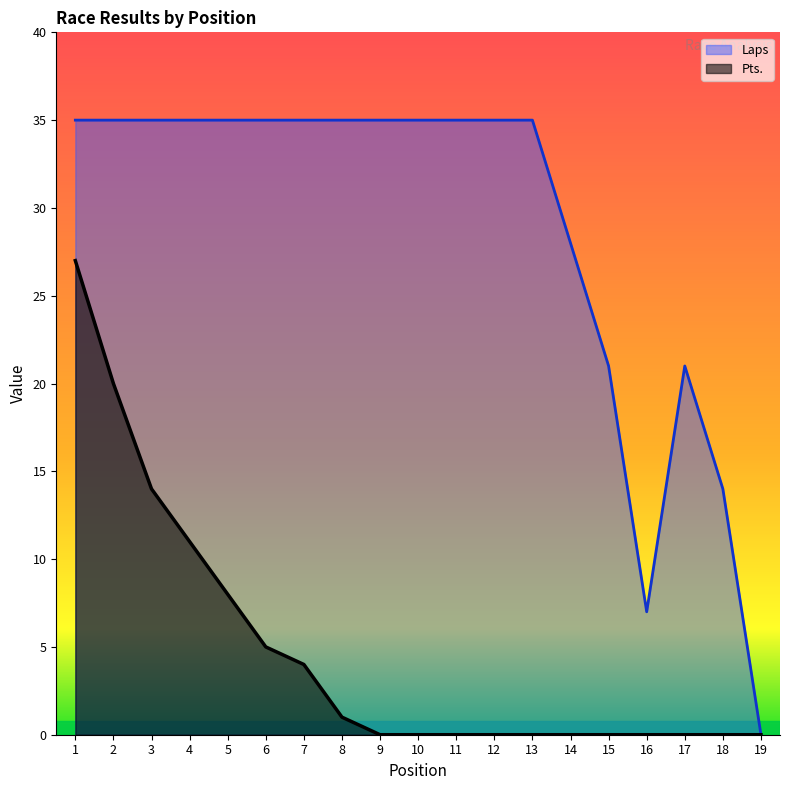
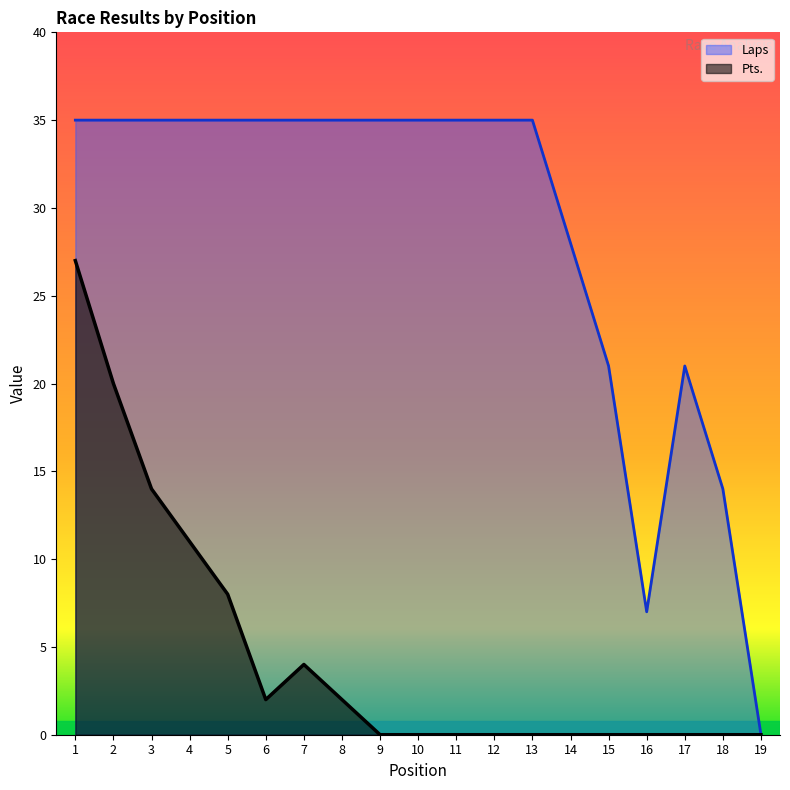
Pts., 6: 5 -> 2
Pts., 8: 1 -> 2
